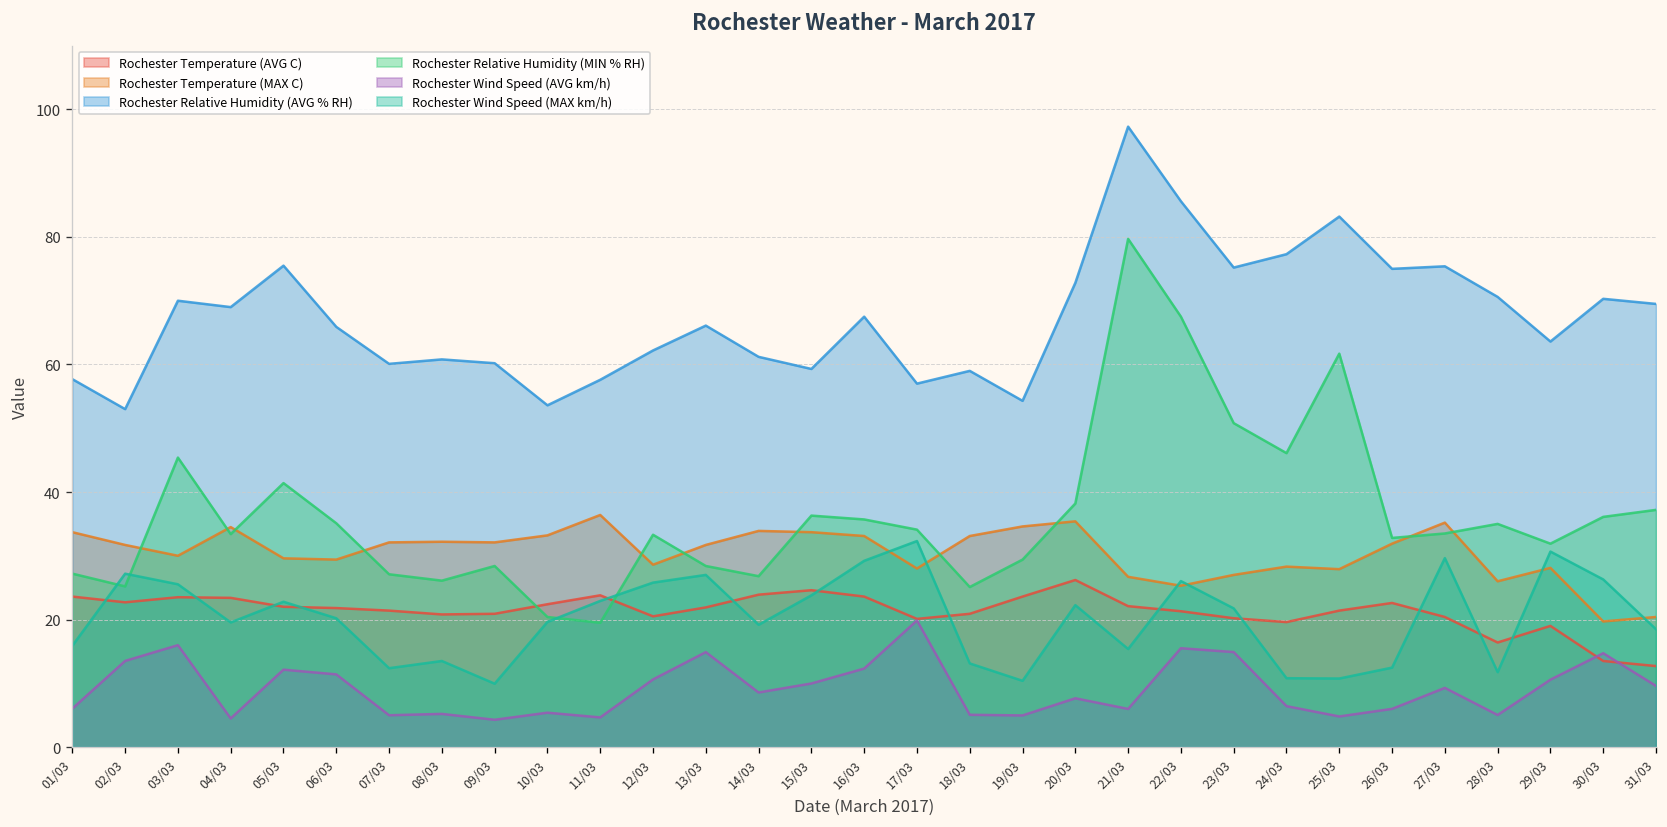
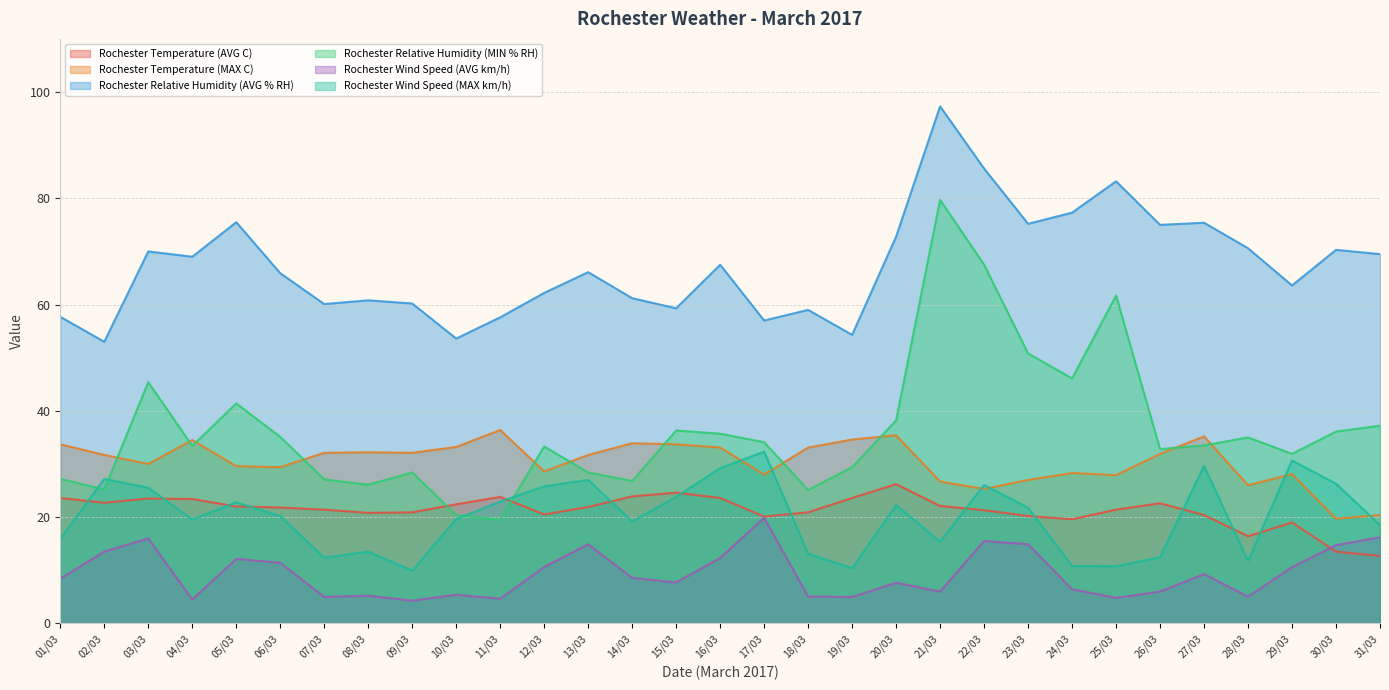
Rochester Wind Speed (AVG km/h), 01/03: 6 -> 8
Rochester Wind Speed (AVG km/h), 15/03: 10 -> 8
Rochester Wind Speed (AVG km/h), 31/03: 10 -> 16
